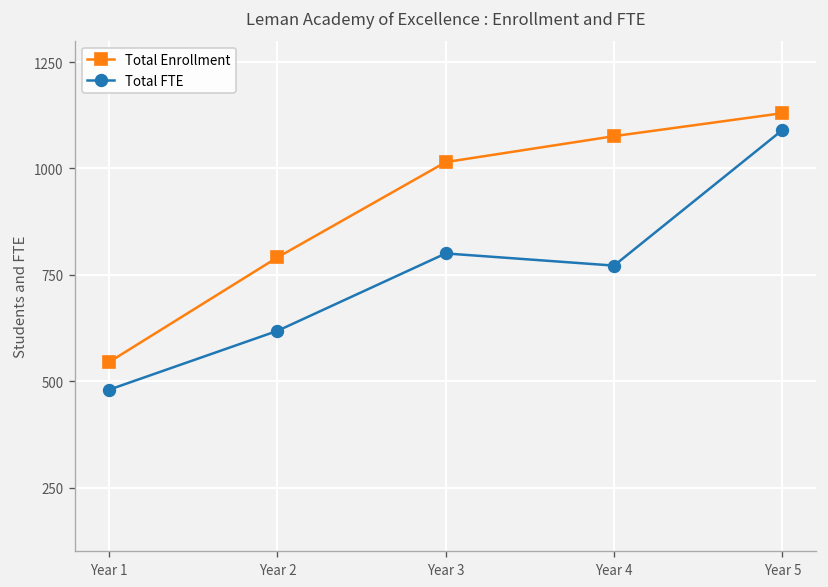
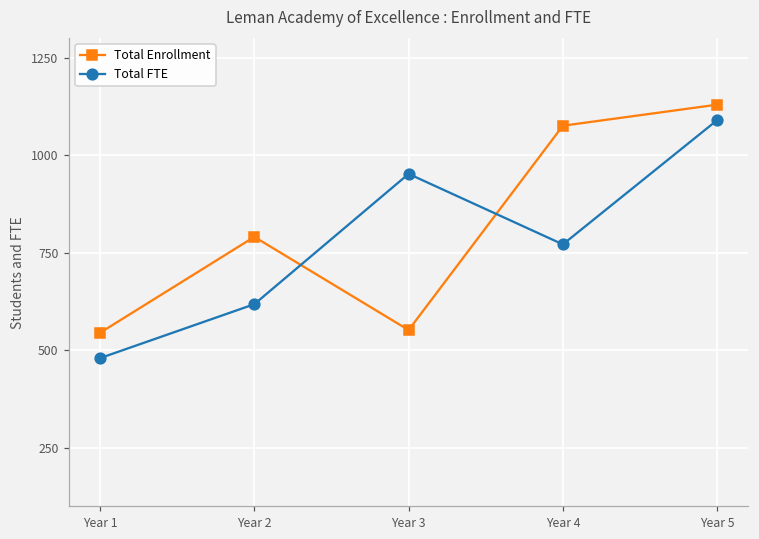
Total Enrollment, Year 3: 1020 -> 550
Total FTE, Year 3: 800 -> 950
